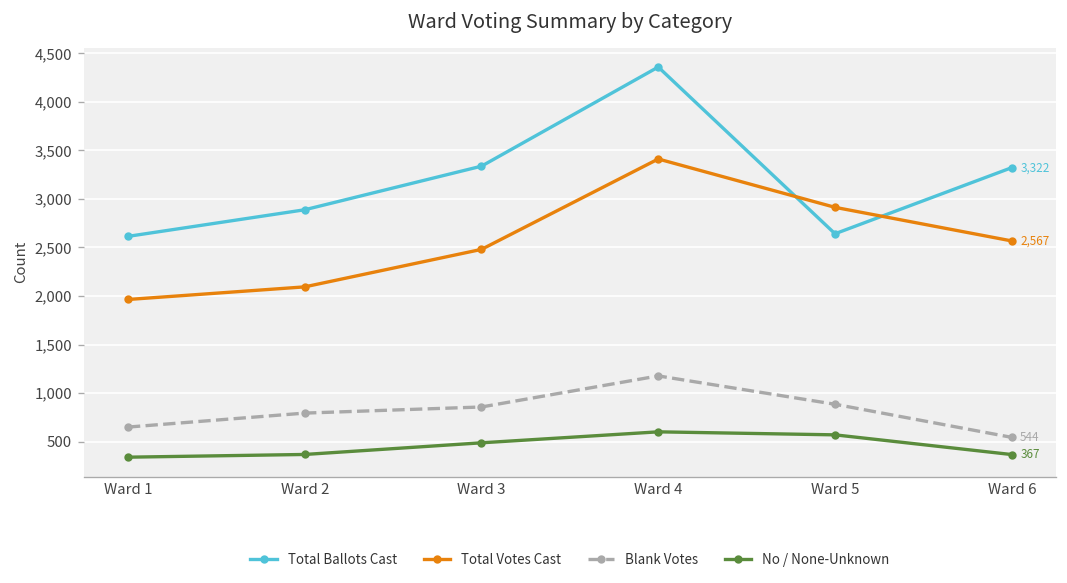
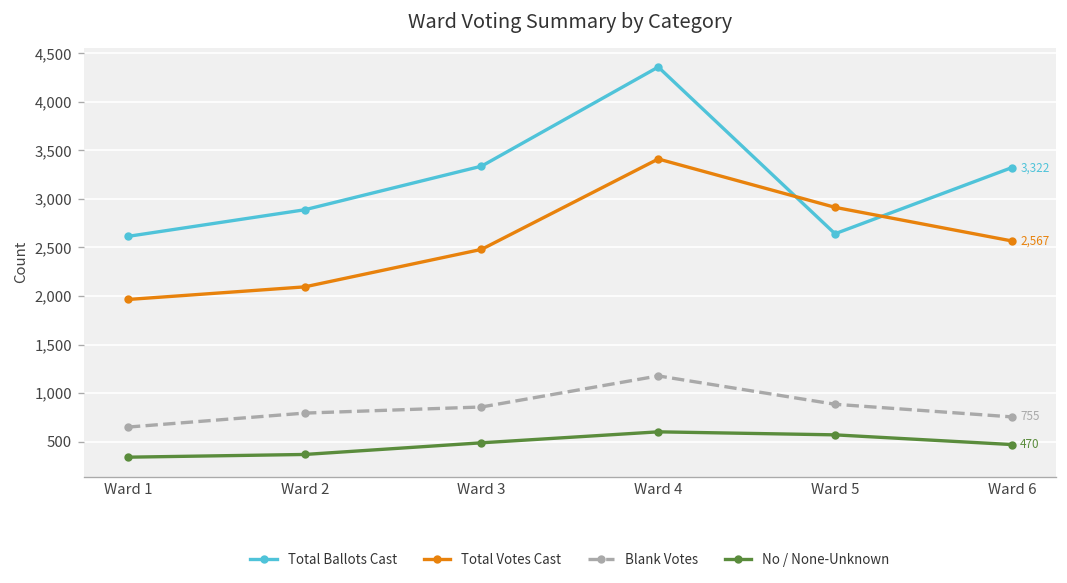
Blank Votes, Ward 6: 544 -> 755
No / None-Unknown, Ward 6: 367 -> 470
